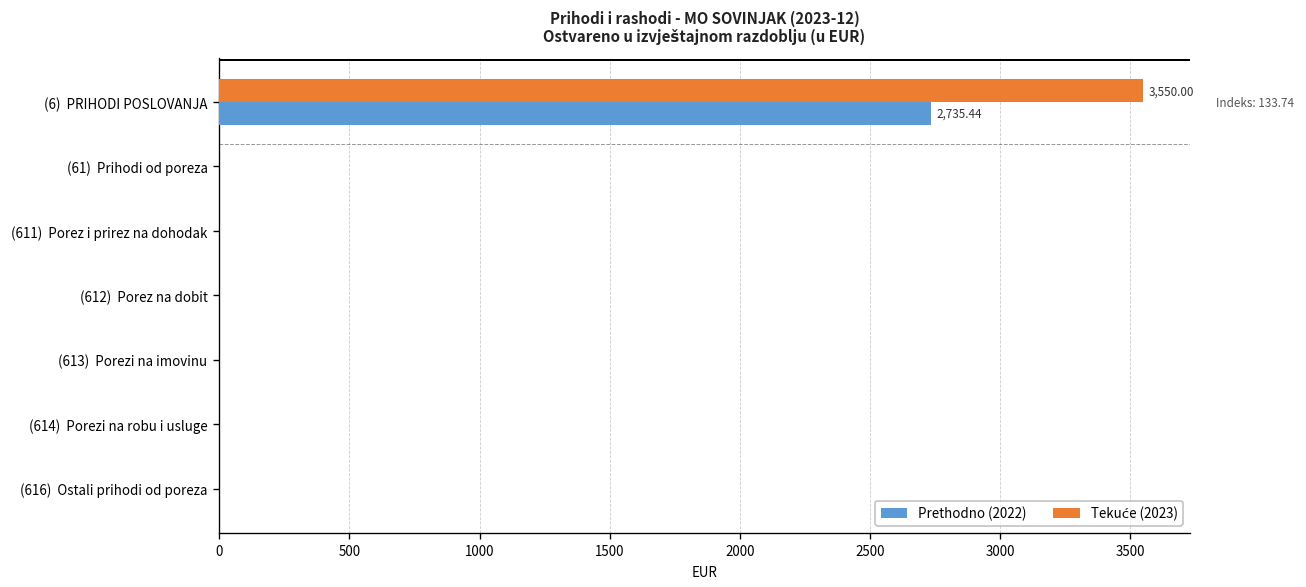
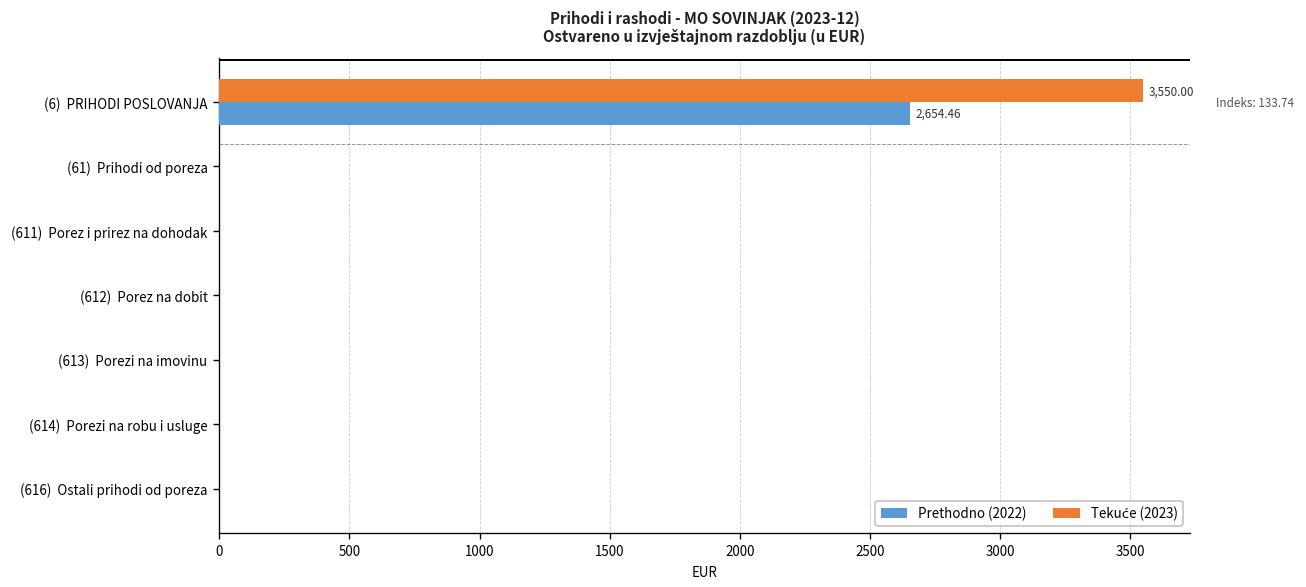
Prethodno (2022), (6) PRIHODI POSLOVANJA: 2,735.44 -> 2,654.46
